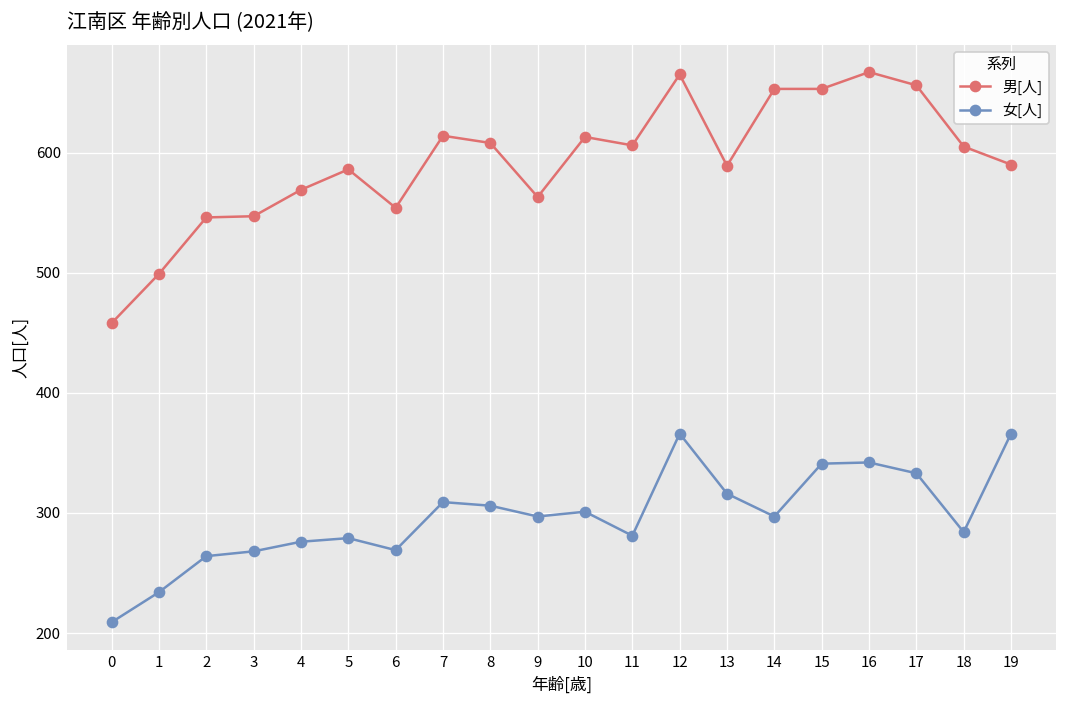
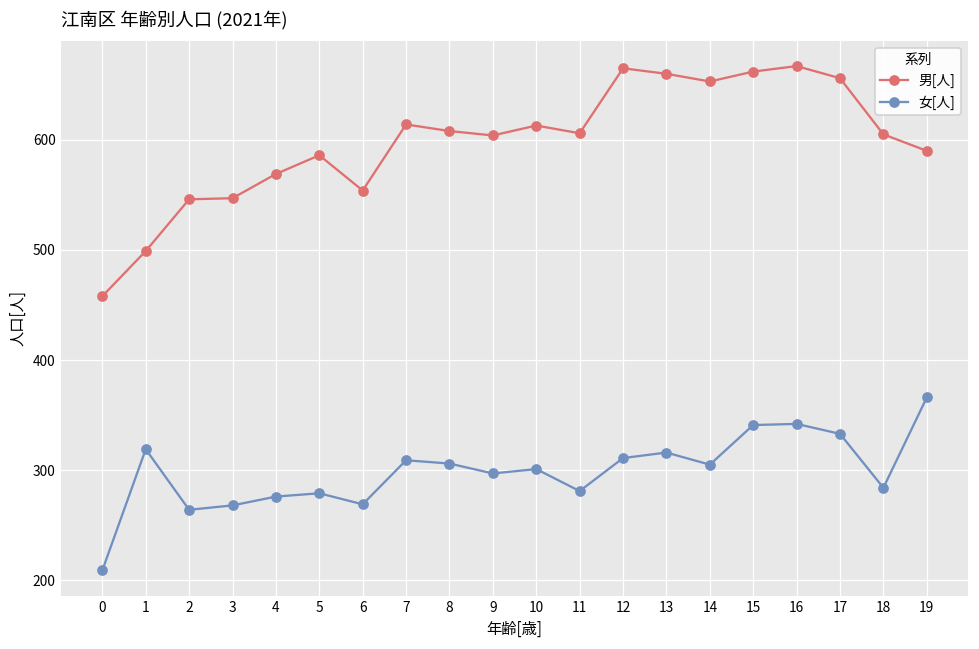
女[人], 1: 234 -> 319
男[人], 9: 563 -> 604
女[人], 12: 366 -> 311
男[人], 13: 589 -> 660
女[人], 14: 297 -> 305
男[人], 15: 653 -> 662
